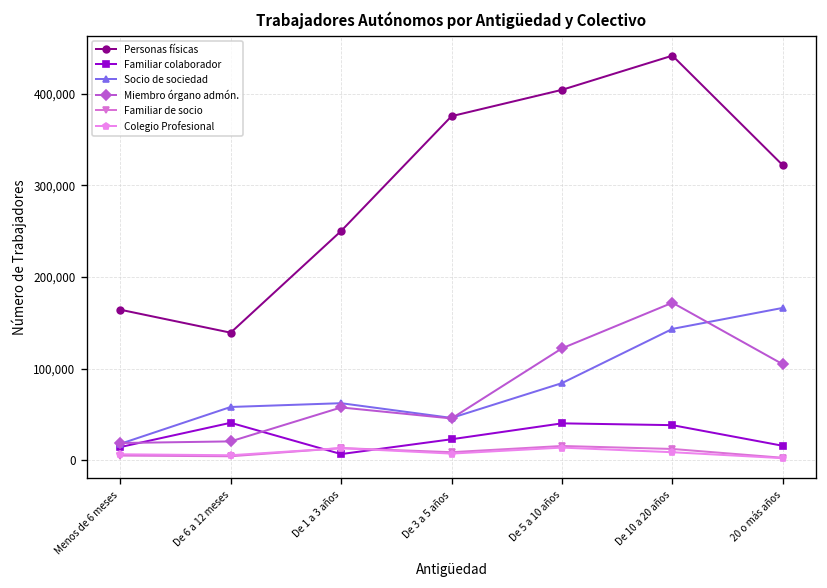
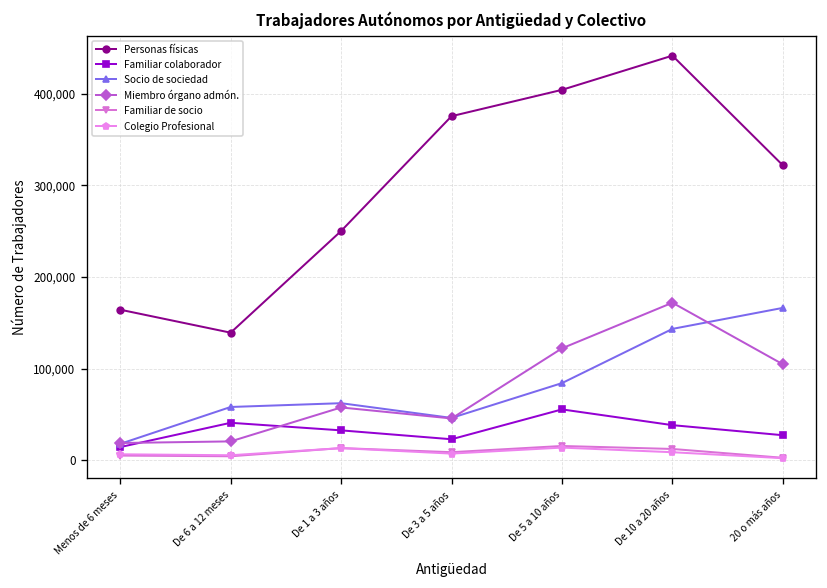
Familiar colaborador, De 1 a 3 años: 10,000 -> 30,000
Familiar colaborador, De 5 a 10 años: 40,000 -> 60,000
Familiar colaborador, 20 o más años: 20,000 -> 30,000
